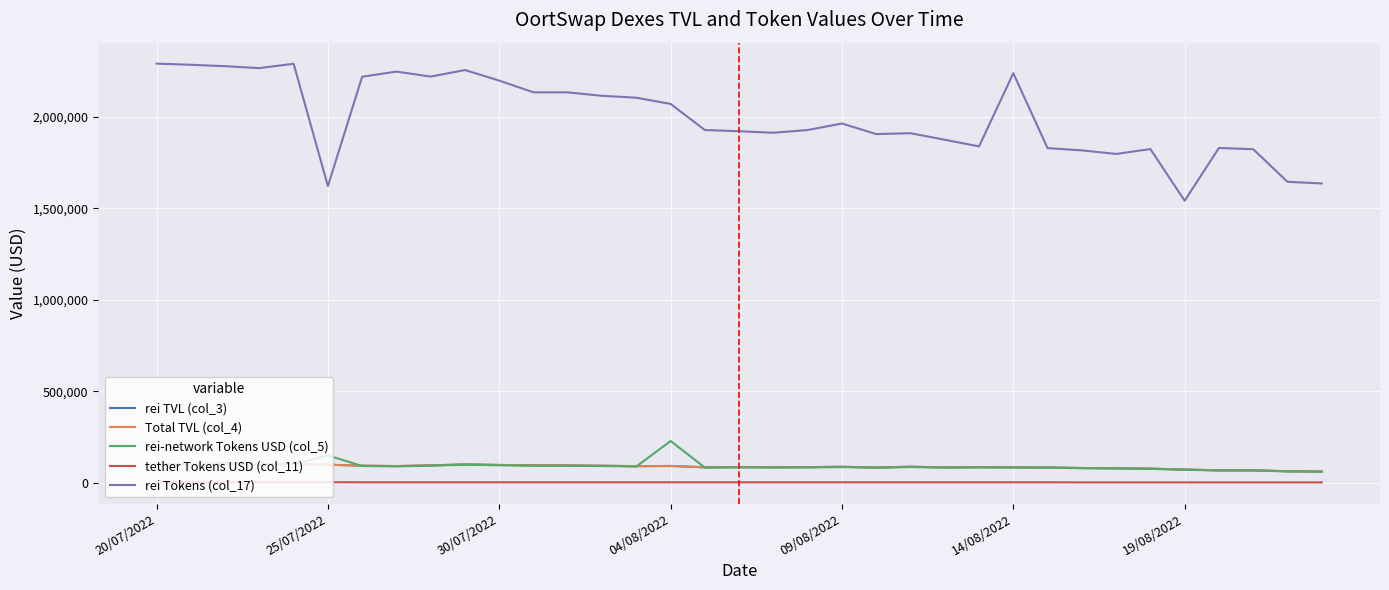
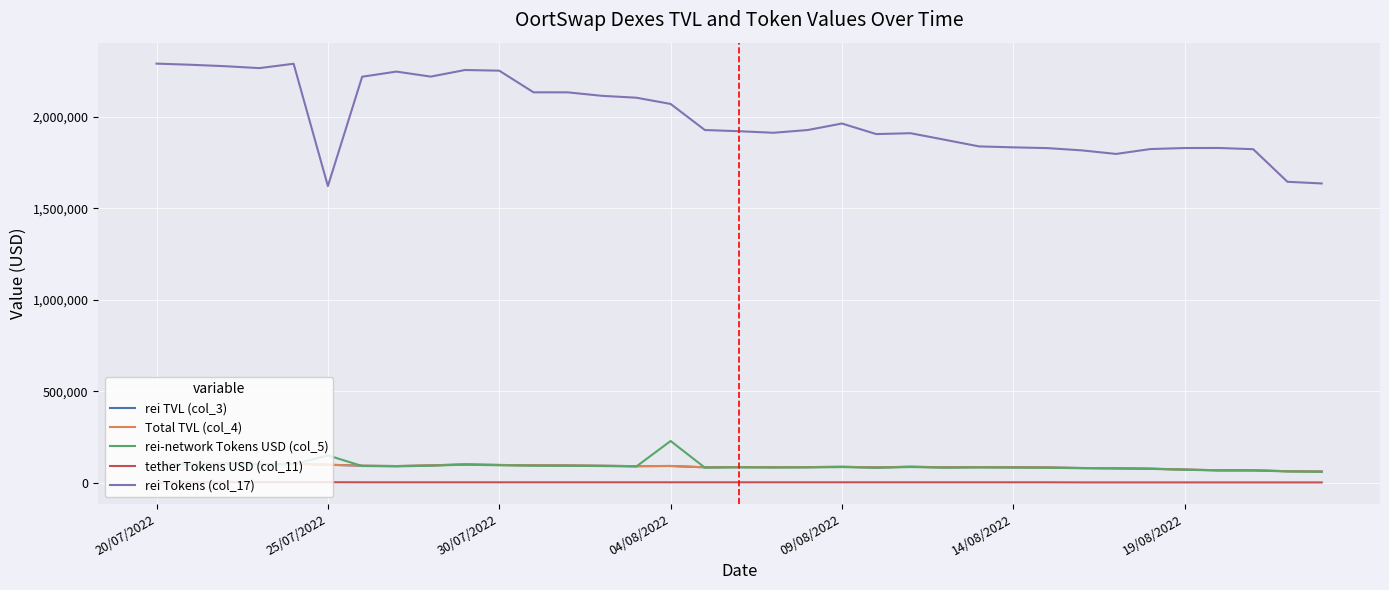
rei Tokens (col_17), 30/07/2022: 2,200,000 -> 2,250,000
rei Tokens (col_17), 14/08/2022: 2,240,000 -> 1,830,000
rei Tokens (col_17), 19/08/2022: 1,540,000 -> 1,830,000
